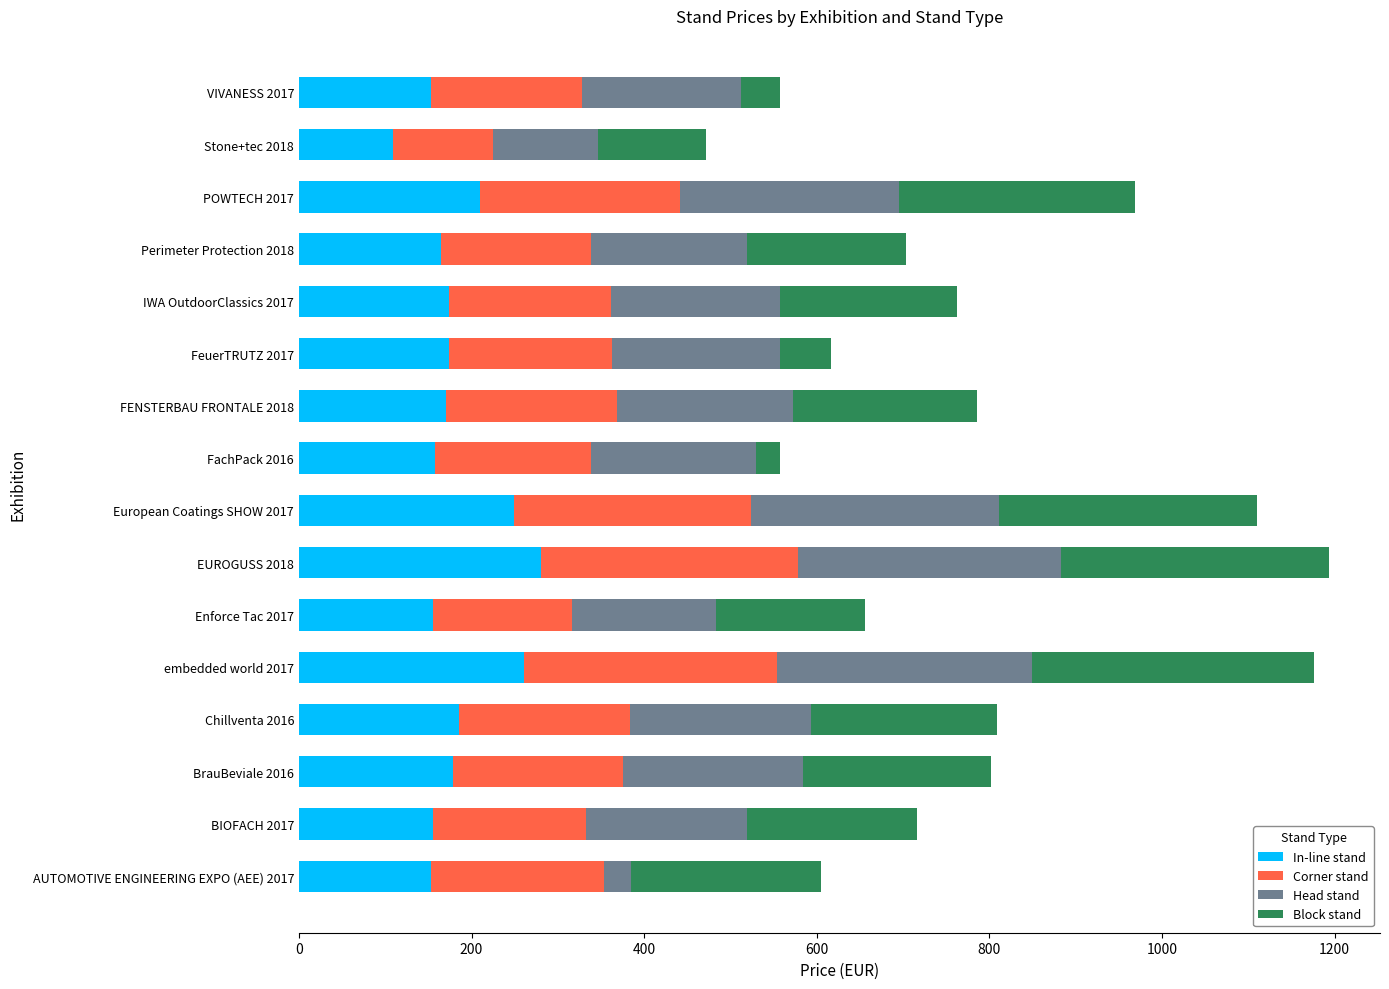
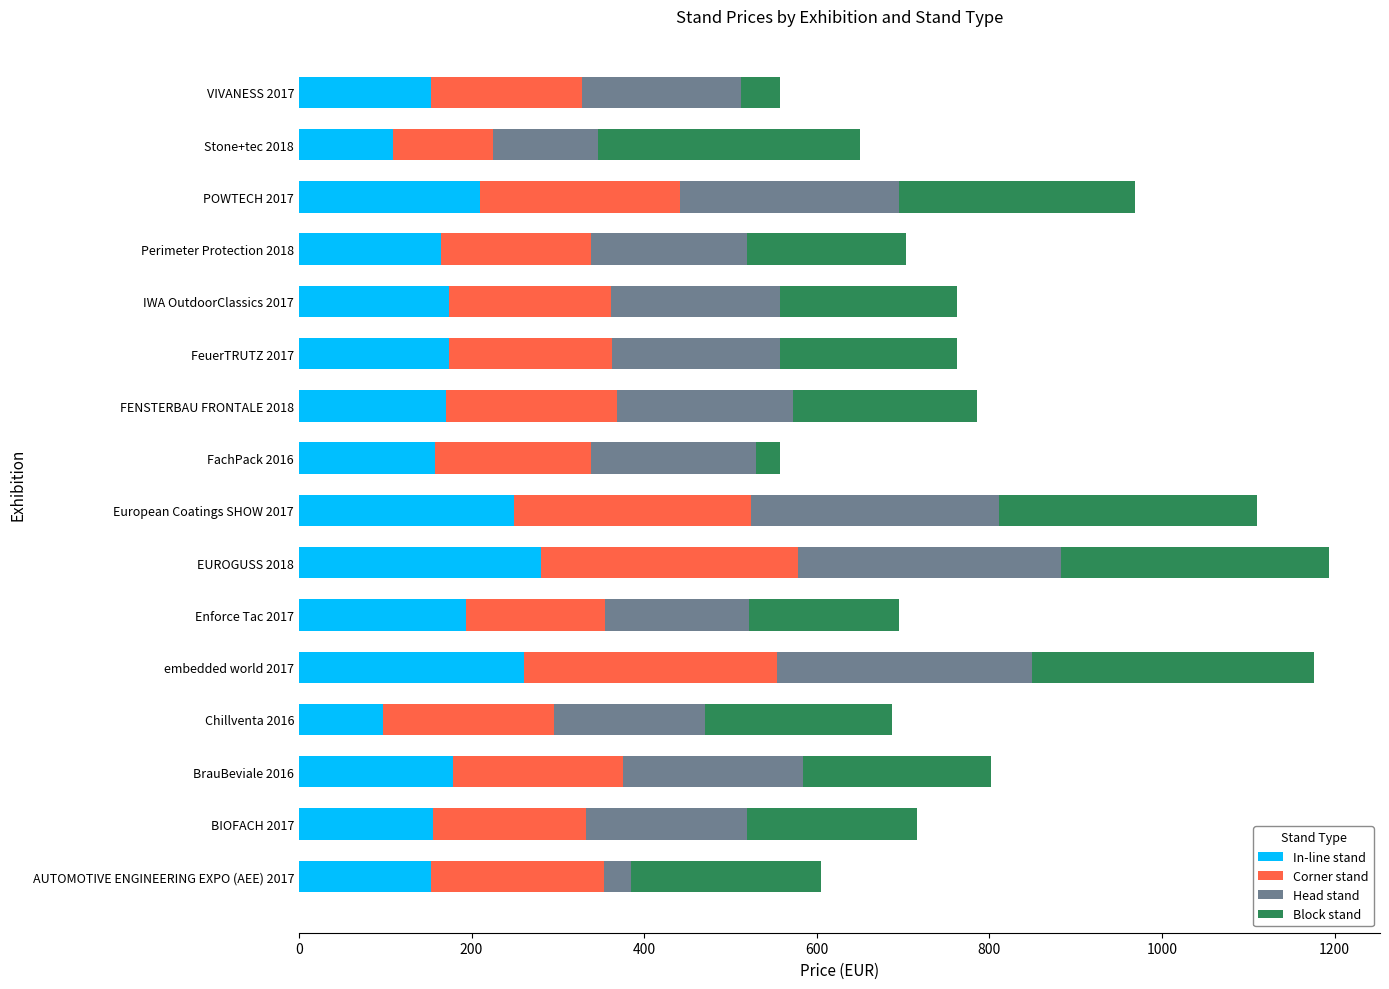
Block stand, Stone+tec 2018: 130 -> 300
Block stand, FeuerTRUTZ 2017: 60 -> 210
In-line stand, Enforce Tac 2017: 160 -> 190
In-line stand, Chillventa 2016: 190 -> 100
Head stand, Chillventa 2016: 210 -> 180
